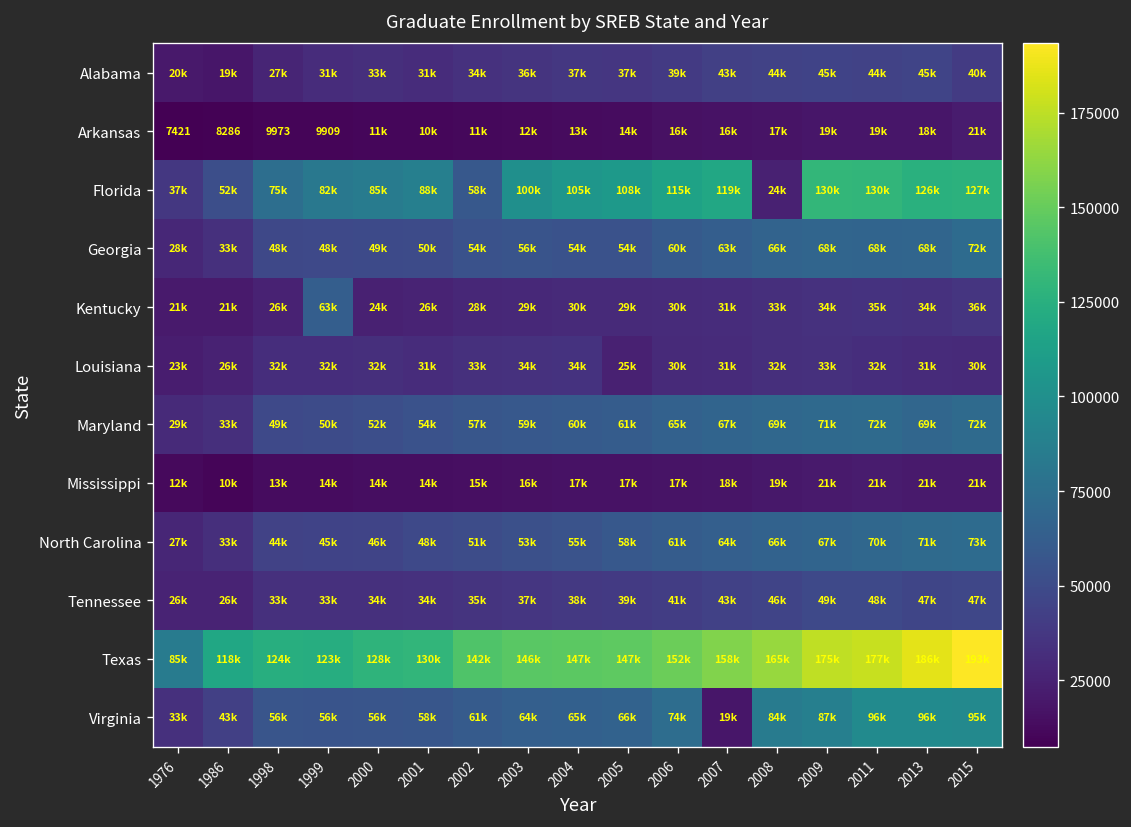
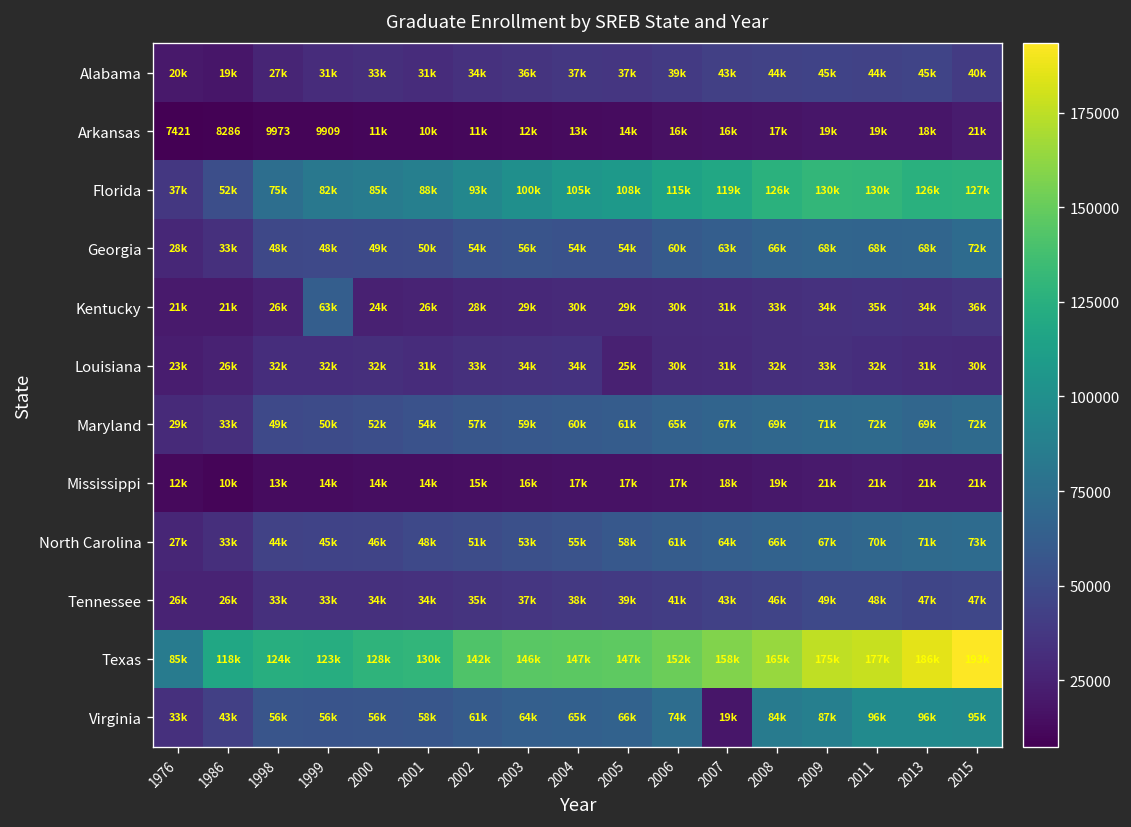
Florida, 2002: 58k -> 93k
Florida, 2008: 24k -> 126k
